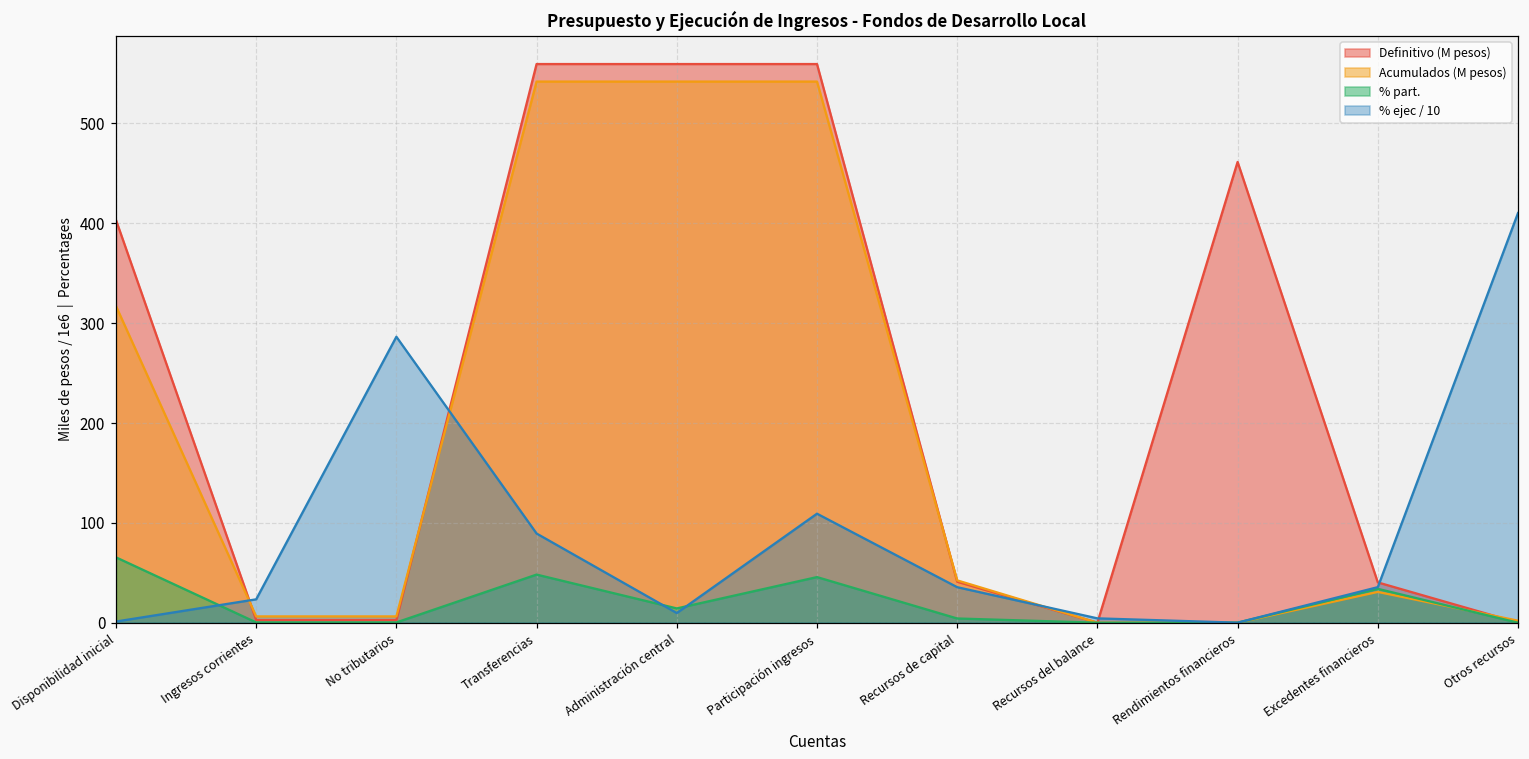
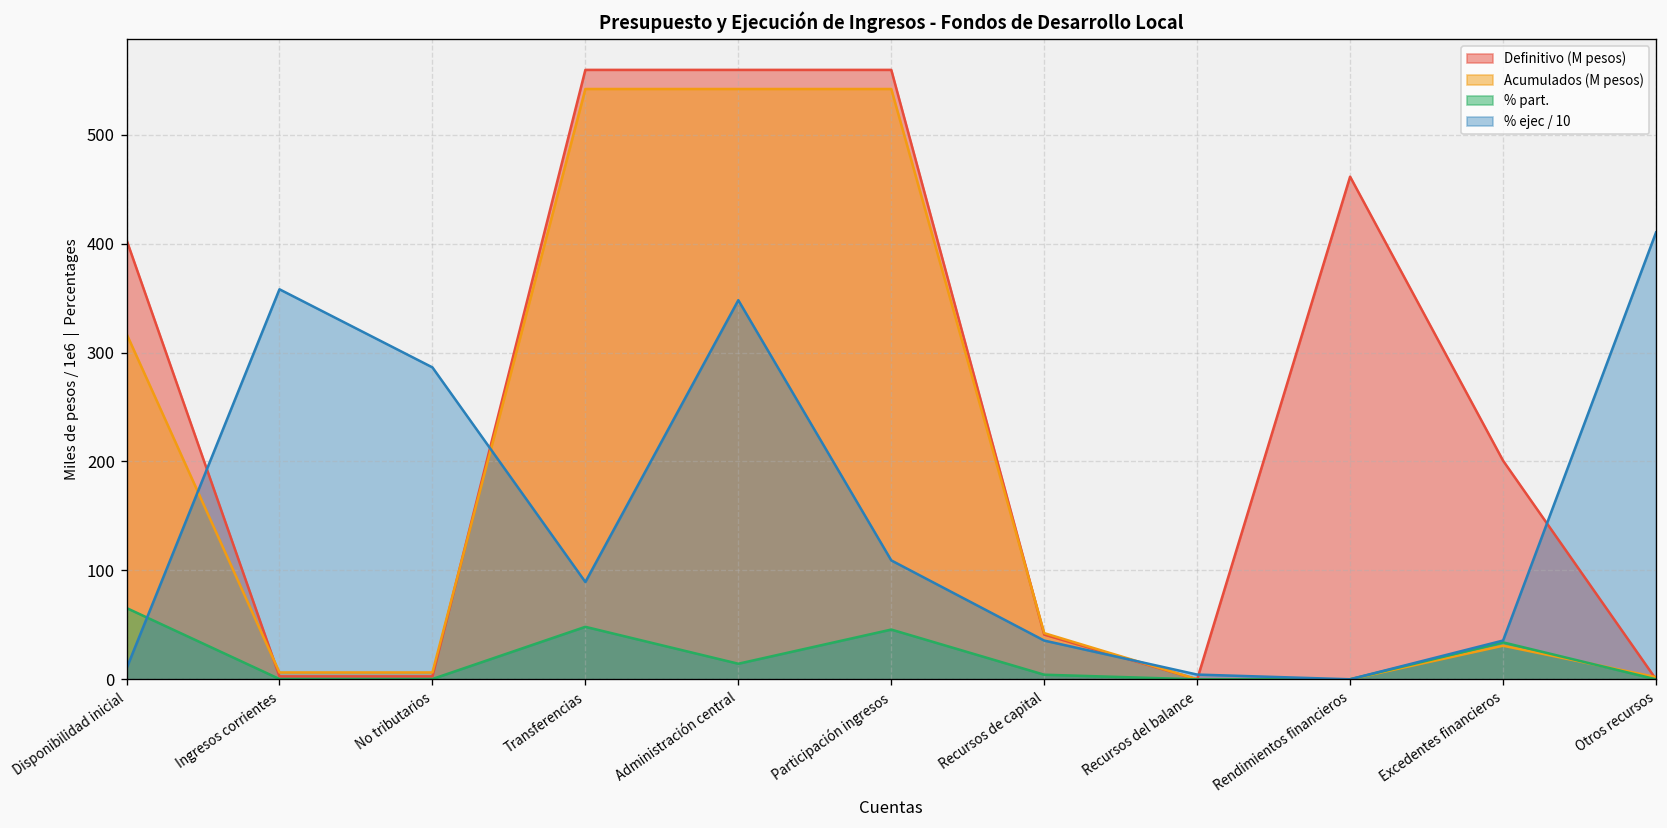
% ejec / 10, Disponibilidad inicial: 0 -> 10
% ejec / 10, Ingresos corrientes: 20 -> 360
% ejec / 10, Administración central: 10 -> 350
Definitivo (M pesos), Excedentes financieros: 40 -> 200
